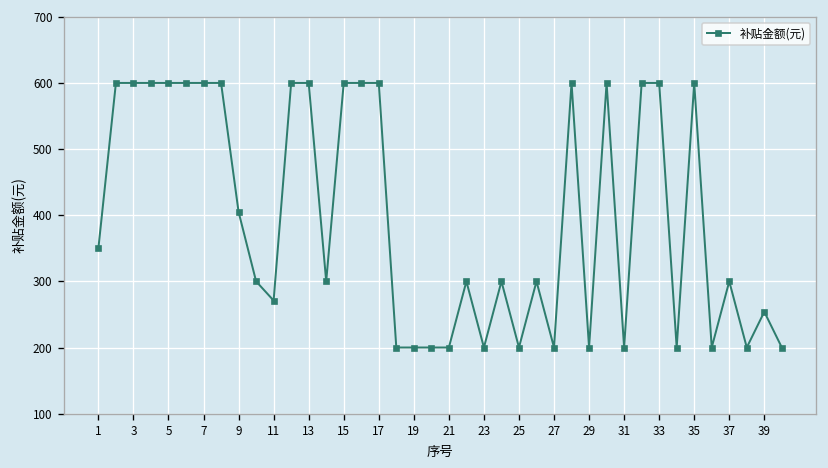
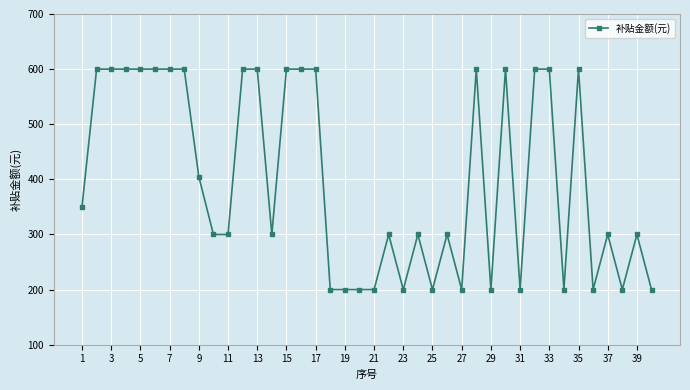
11: 270 -> 300
39: 250 -> 300
